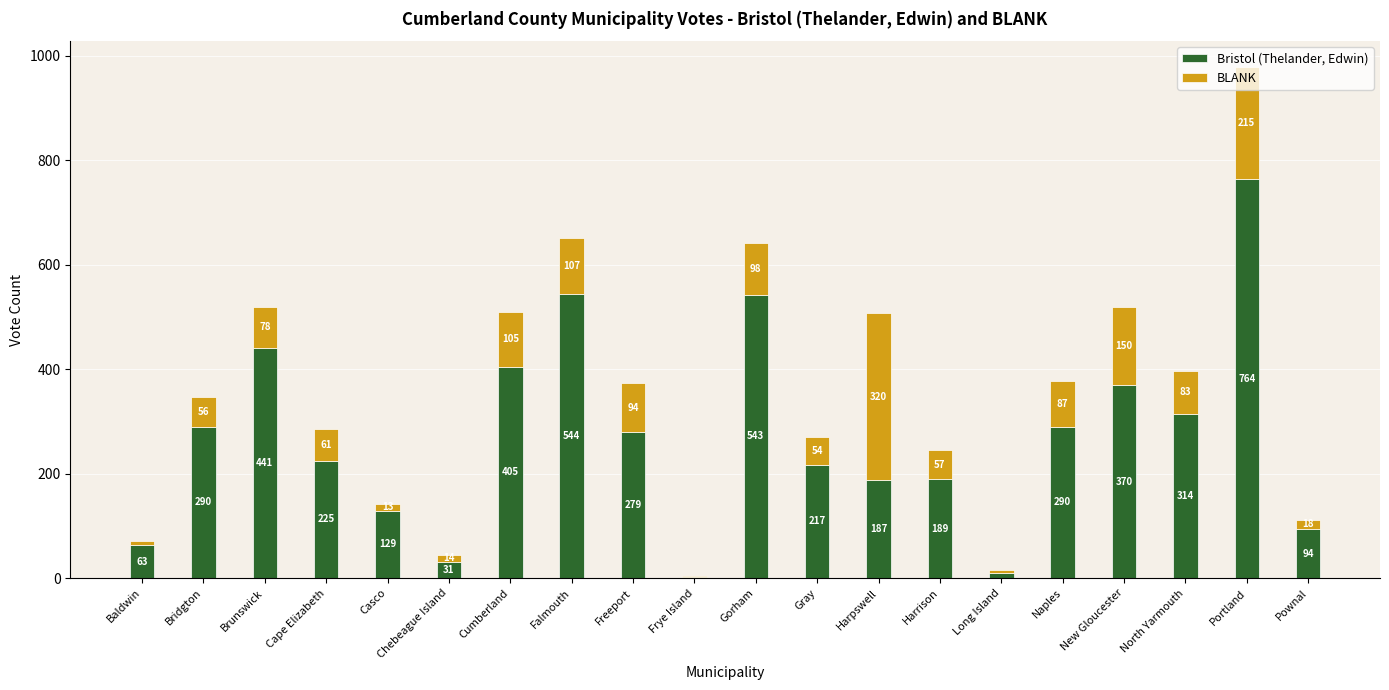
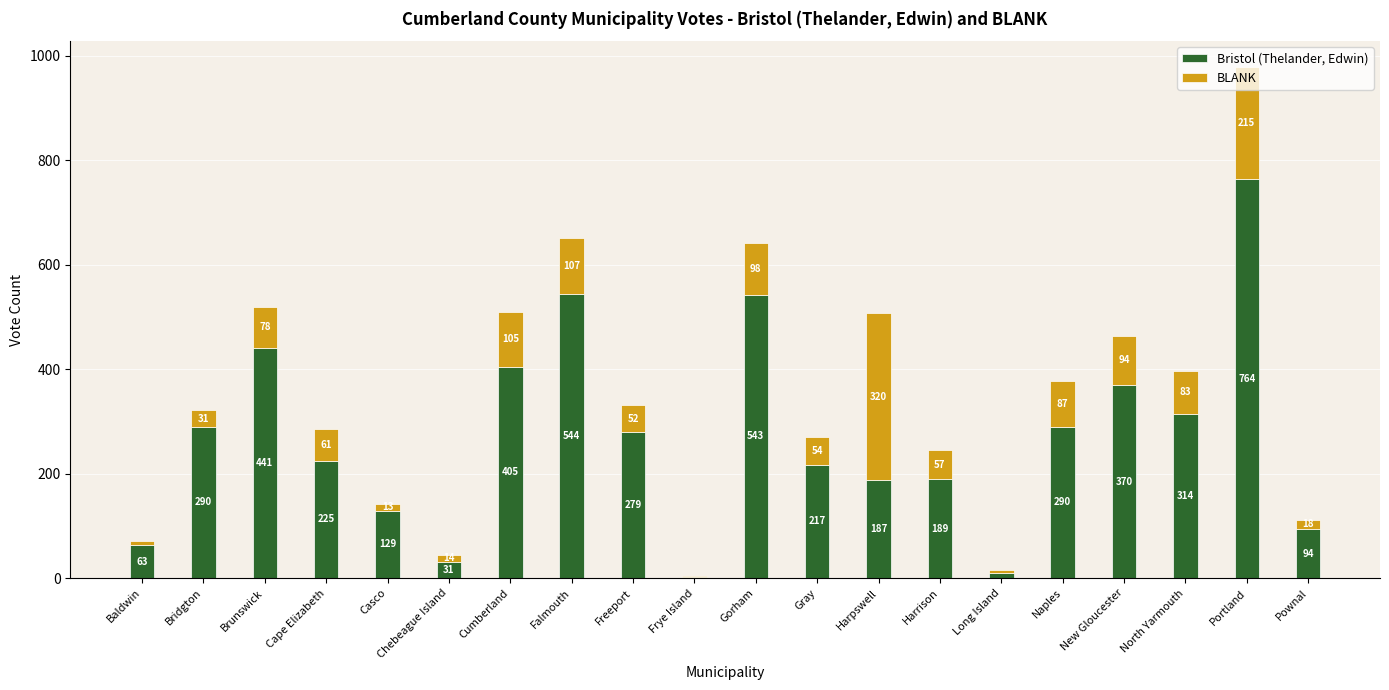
BLANK, Bridgton: 56 -> 31
BLANK, Freeport: 94 -> 52
BLANK, New Gloucester: 150 -> 94
